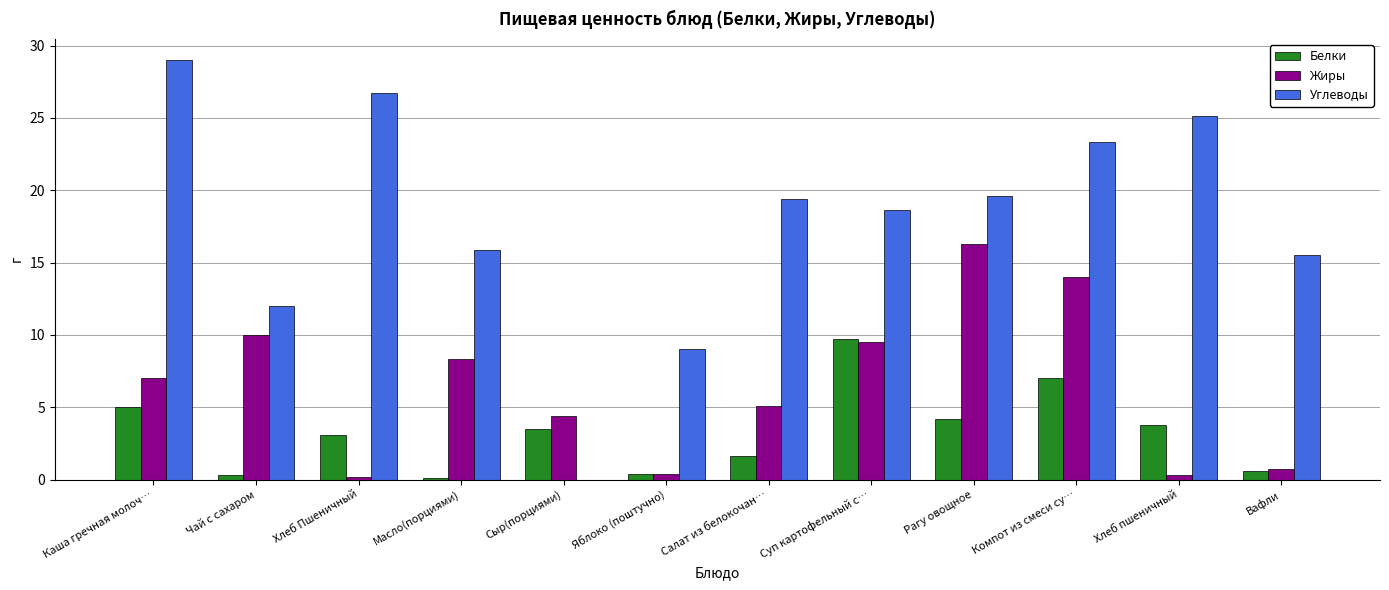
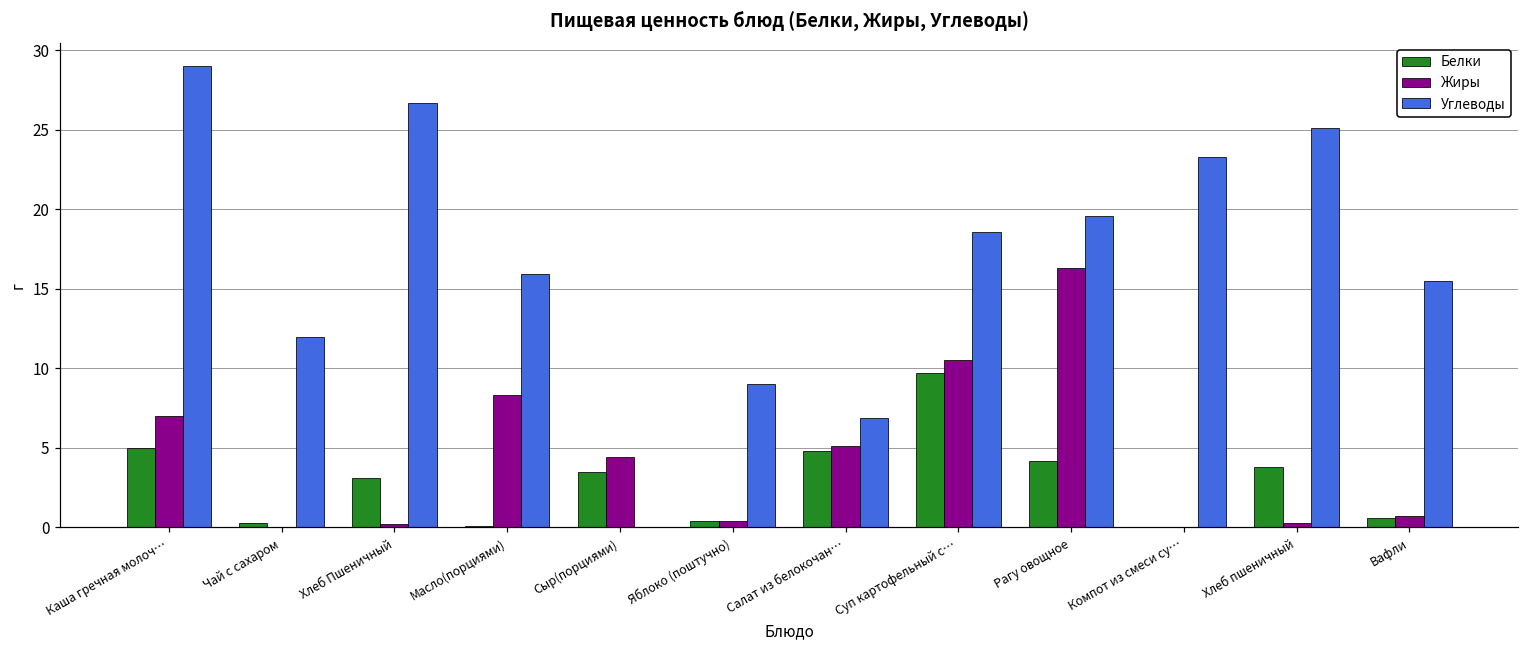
Жиры, Чай с сахаром: 10 -> 0
Белки, Салат из белокочан…: 1.6 -> 4.8
Углеводы, Салат из белокочан…: 19.4 -> 6.9
Жиры, Суп картофельный с…: 9.5 -> 10.5
Белки, Компот из смеси су…: 7 -> 0
Жиры, Компот из смеси су…: 14 -> 0
